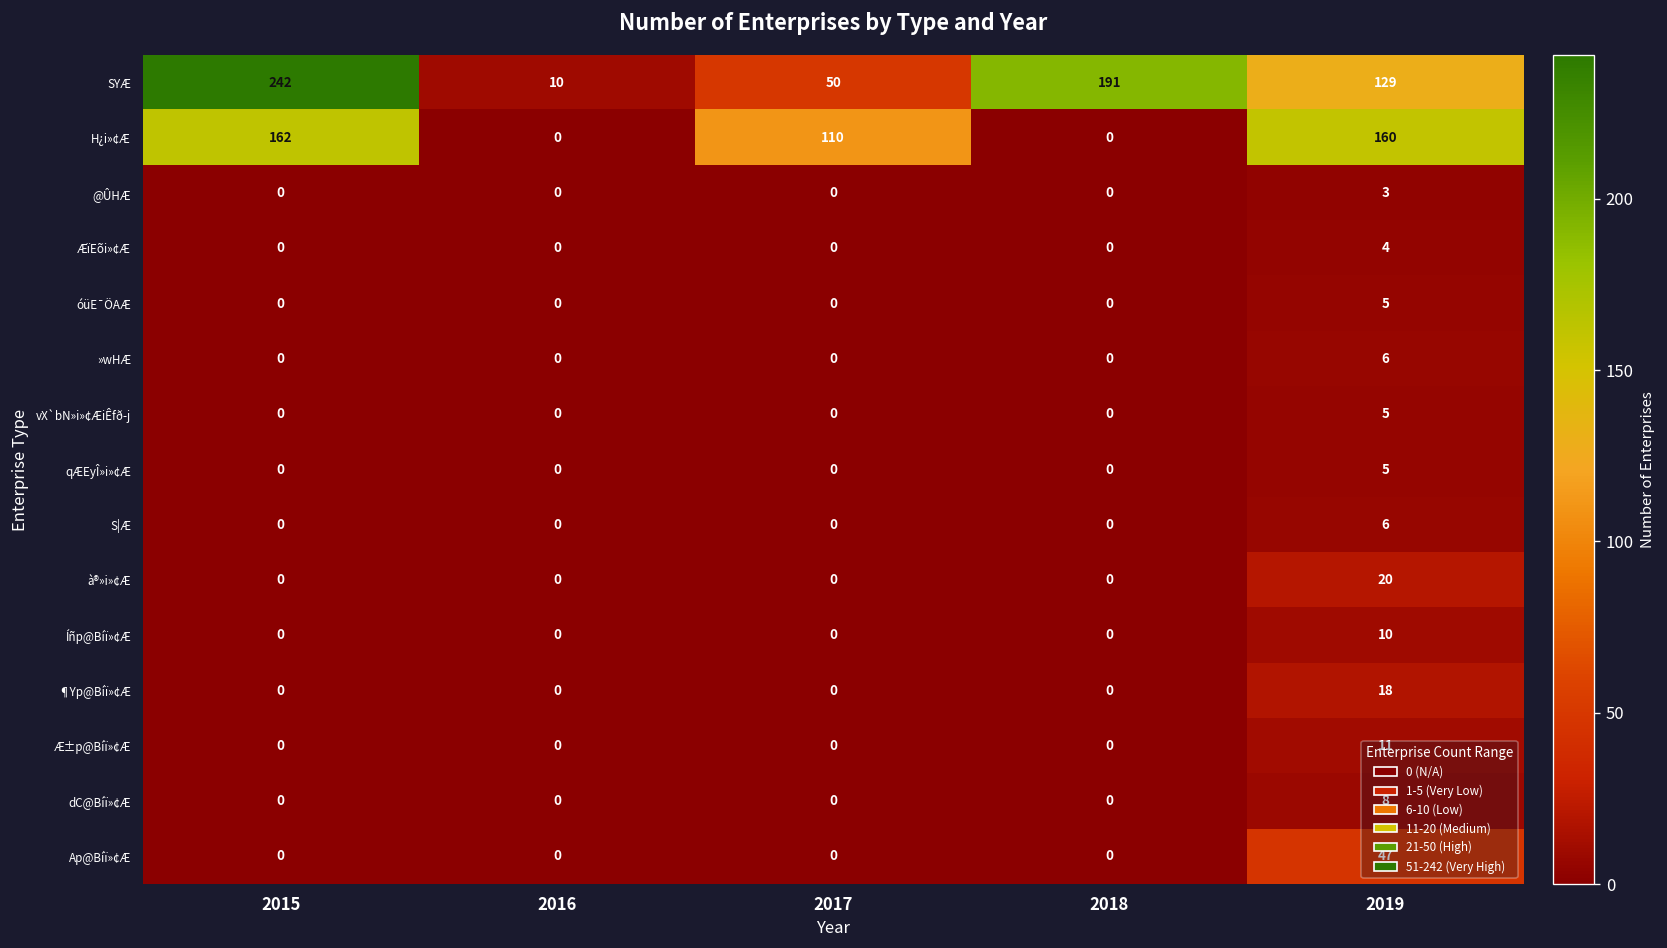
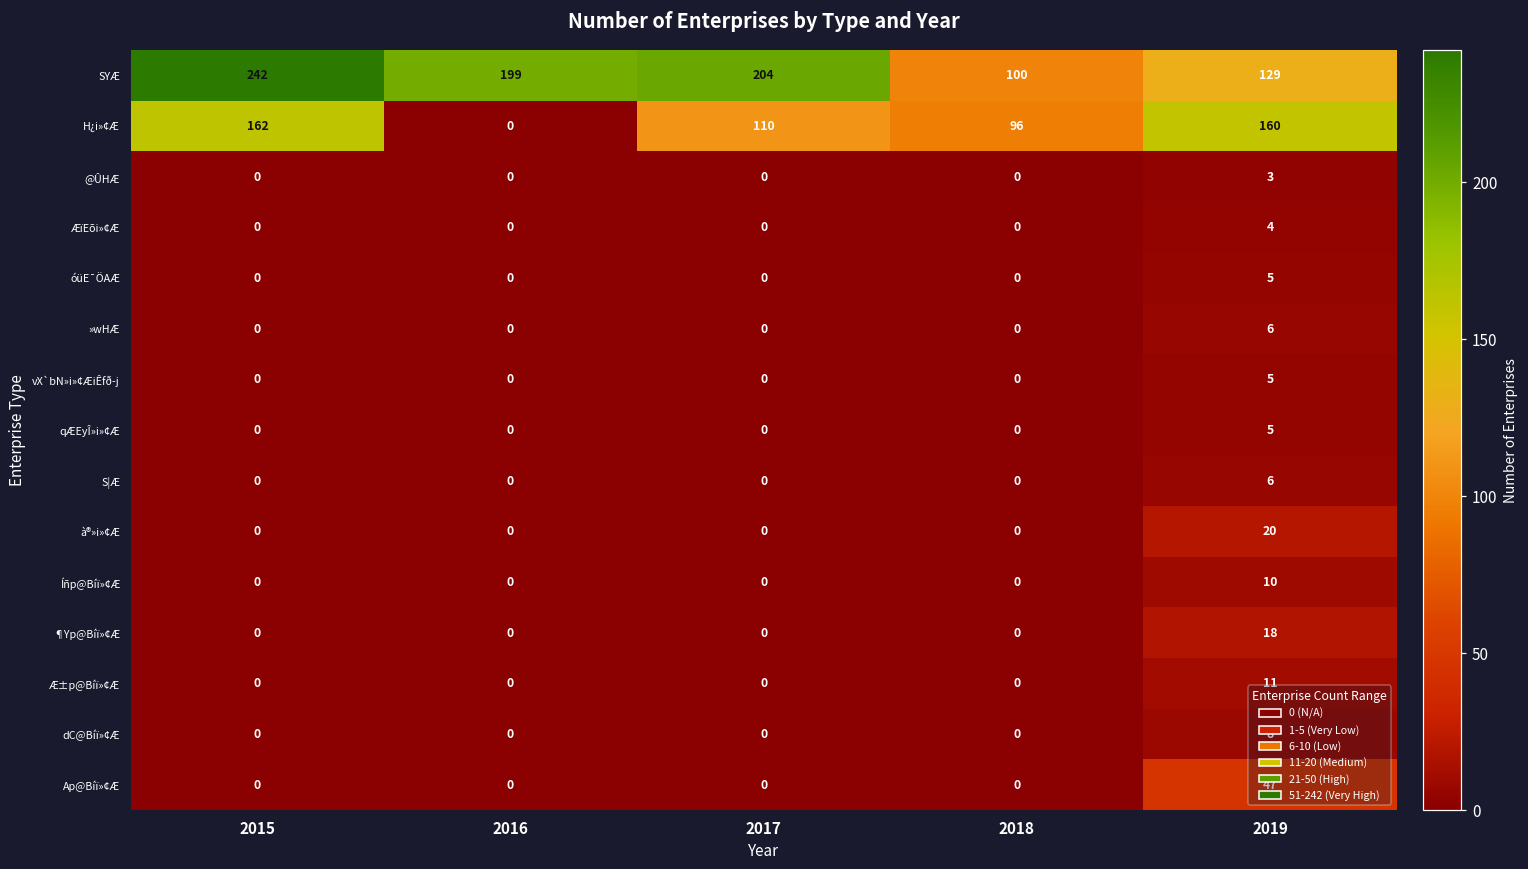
SYÆ, 2016: 10 -> 199
SYÆ, 2017: 50 -> 204
SYÆ, 2018: 191 -> 100
H¿i»¢Æ, 2018: 0 -> 96
